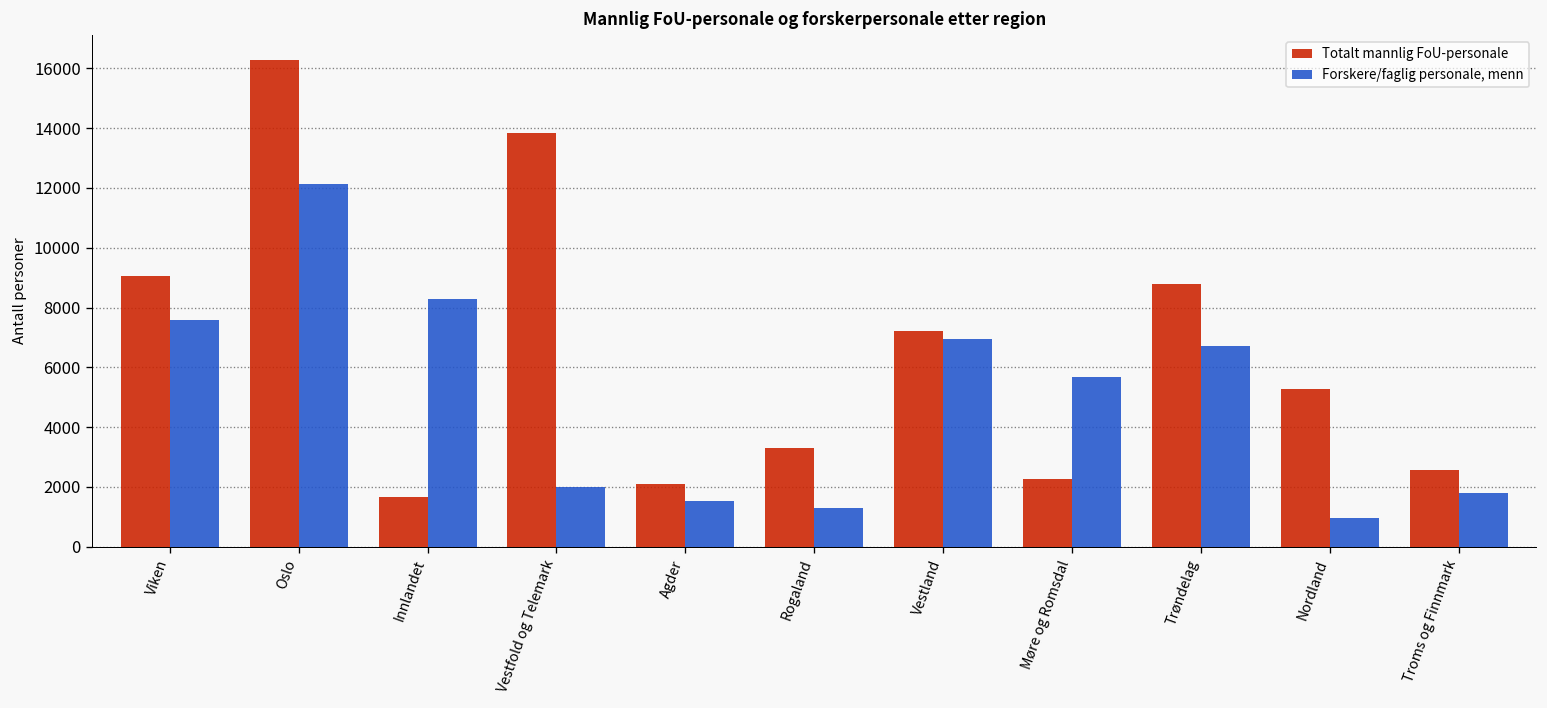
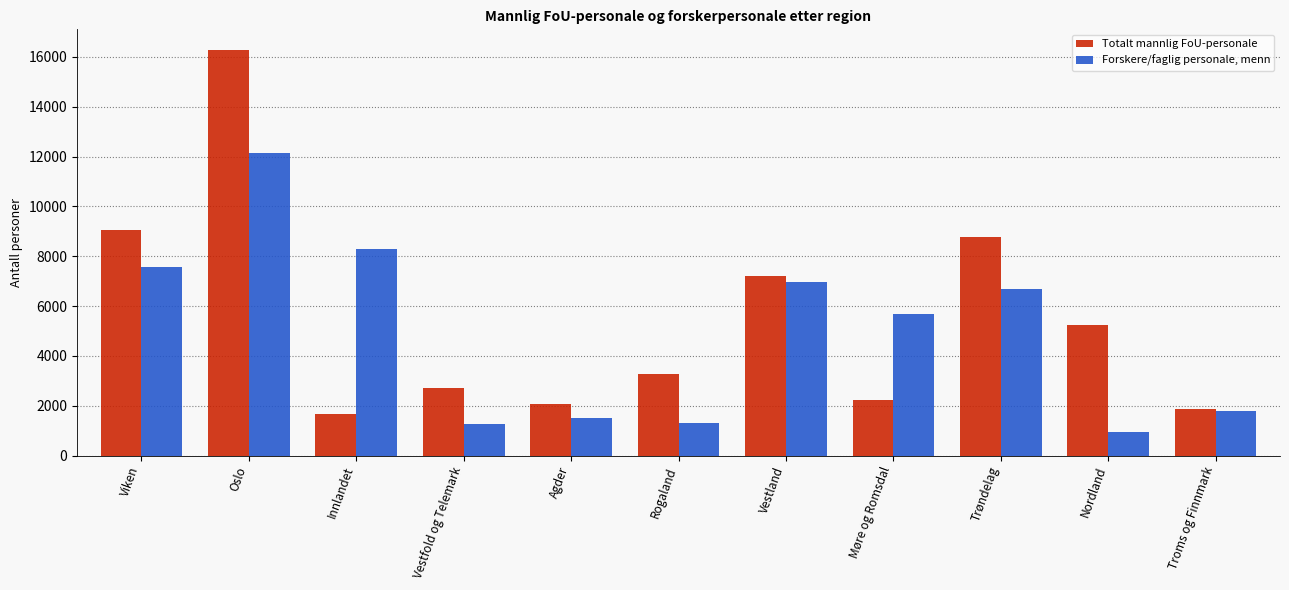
Totalt mannlig FoU-personale, Vestfold og Telemark: 13800 -> 2700
Forskere/faglig personale, menn, Vestfold og Telemark: 2000 -> 1300
Totalt mannlig FoU-personale, Troms og Finnmark: 2600 -> 1900
